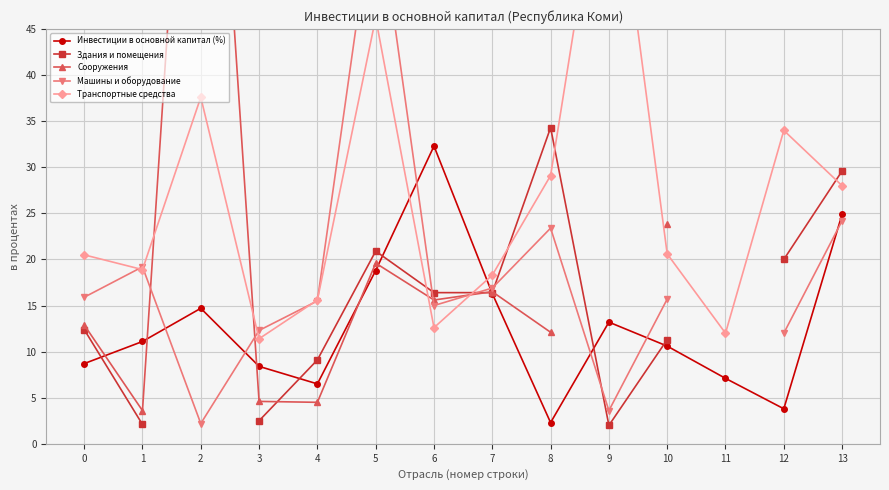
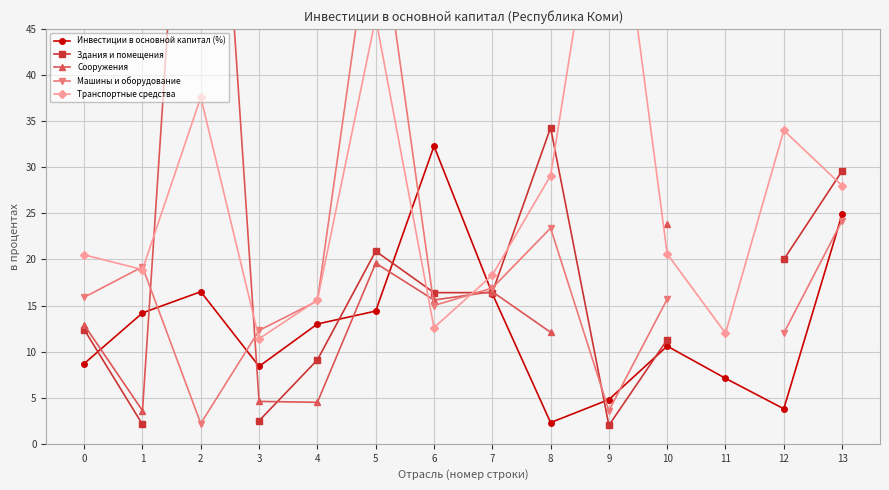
Инвестиции в основной капитал (%), 1: 11 -> 14
Инвестиции в основной капитал (%), 2: 15 -> 17
Инвестиции в основной капитал (%), 4: 7 -> 13
Инвестиции в основной капитал (%), 5: 19 -> 14
Инвестиции в основной капитал (%), 9: 13 -> 5
